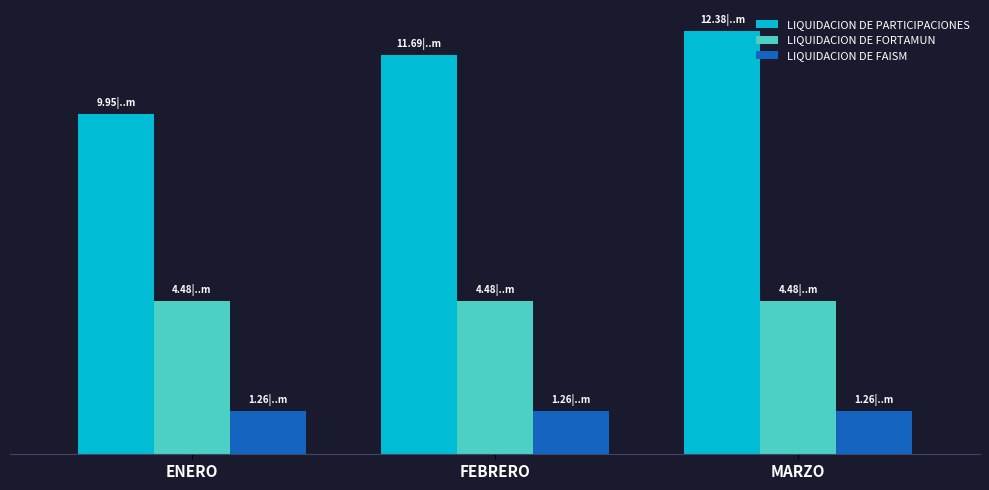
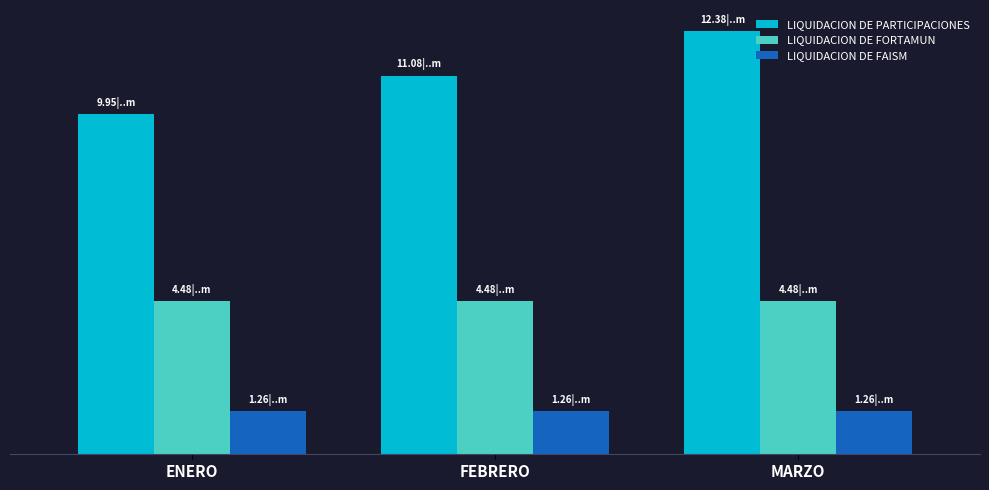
LIQUIDACION DE PARTICIPACIONES, FEBRERO: 11.69|..m -> 11.08|..m
